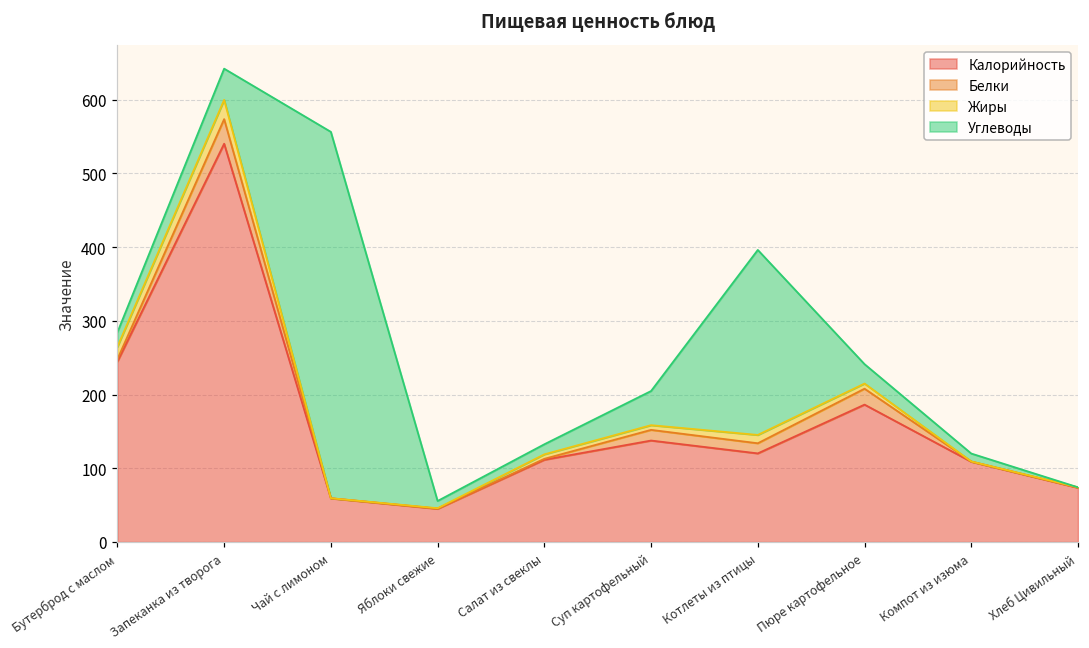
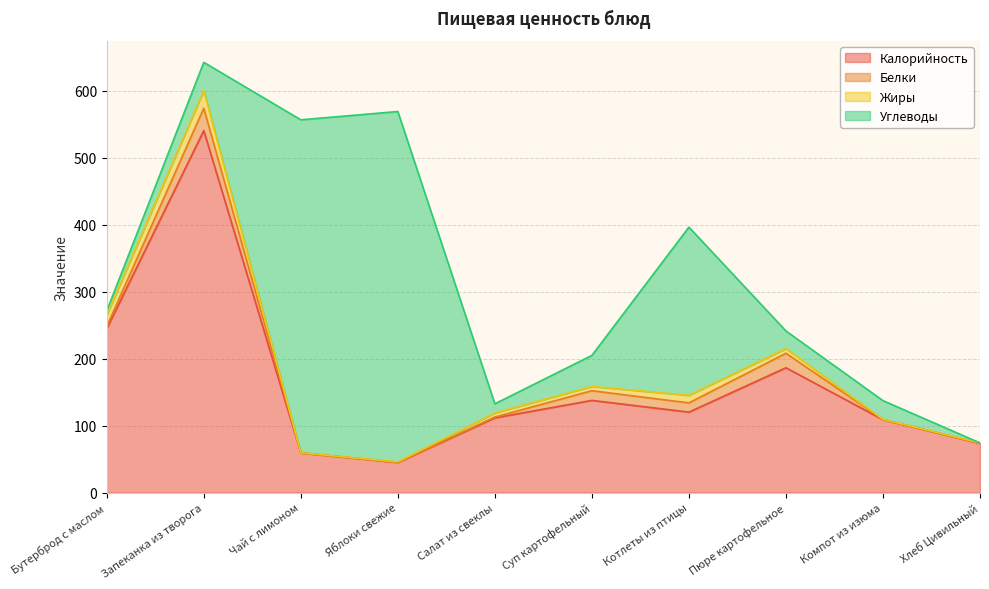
Углеводы, Бутерброд с маслом: 20 -> 10
Углеводы, Яблоки свежие: 10 -> 520
Углеводы, Компот из изюма: 10 -> 30
